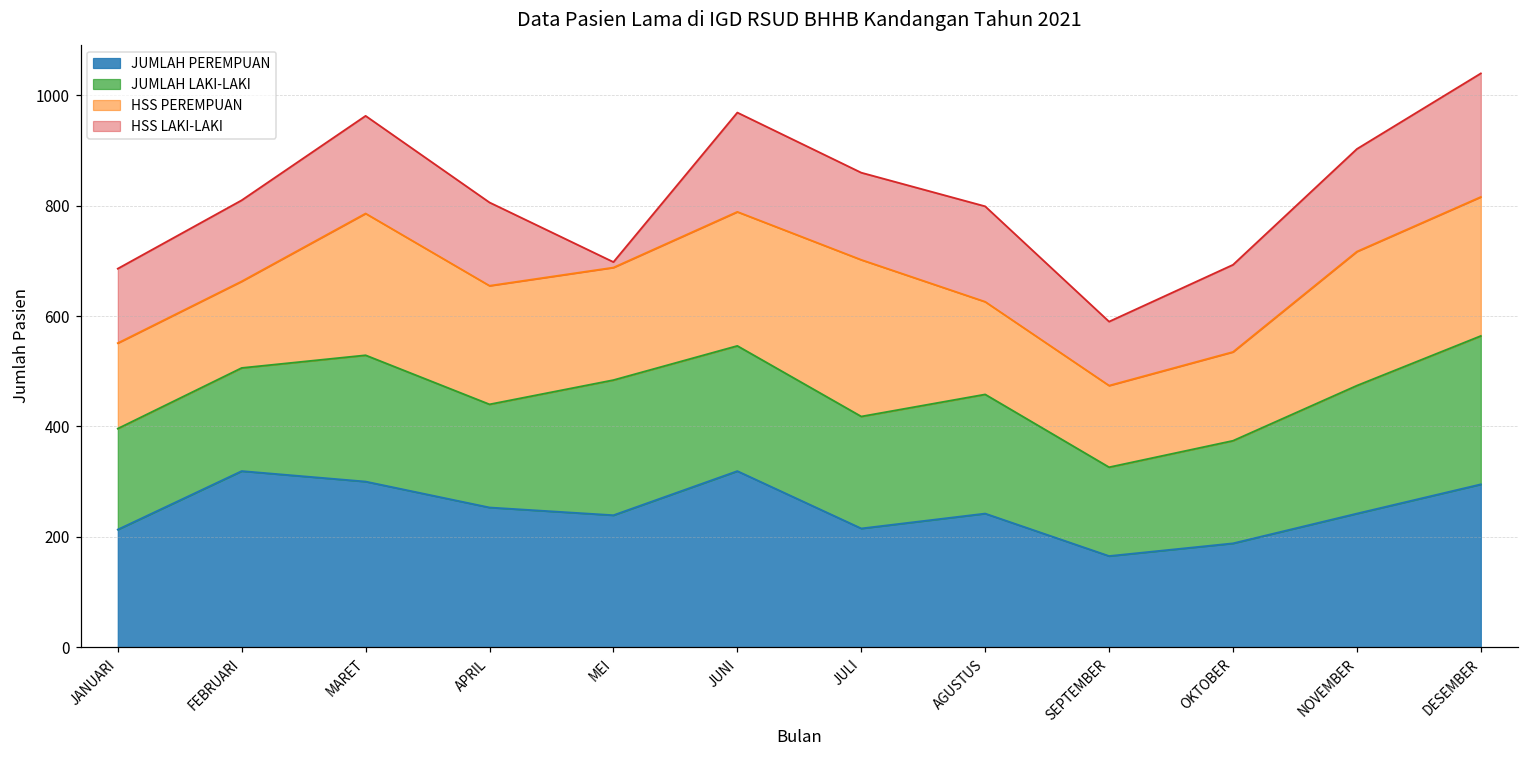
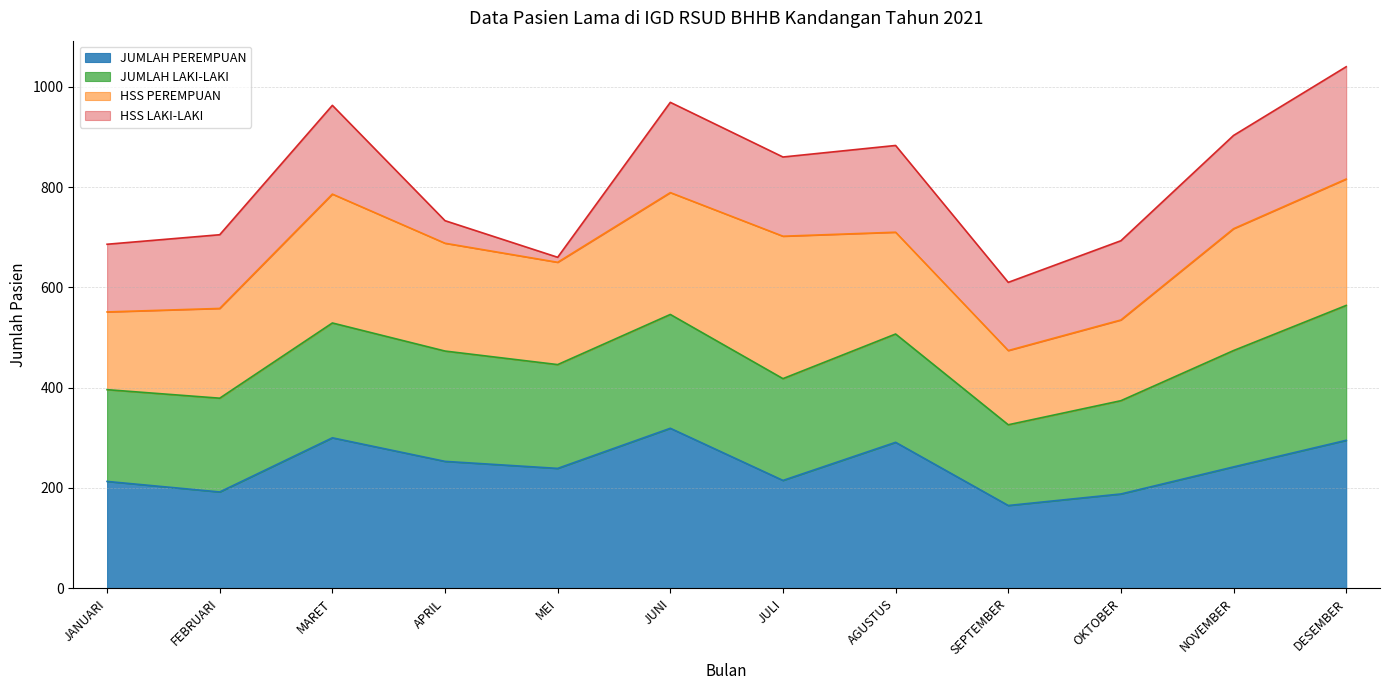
JUMLAH PEREMPUAN, FEBRUARI: 320 -> 190
HSS PEREMPUAN, FEBRUARI: 160 -> 180
JUMLAH LAKI-LAKI, APRIL: 190 -> 220
HSS LAKI-LAKI, APRIL: 150 -> 50
JUMLAH LAKI-LAKI, MEI: 250 -> 210
JUMLAH PEREMPUAN, AGUSTUS: 240 -> 290
HSS PEREMPUAN, AGUSTUS: 170 -> 200
HSS LAKI-LAKI, SEPTEMBER: 120 -> 140
